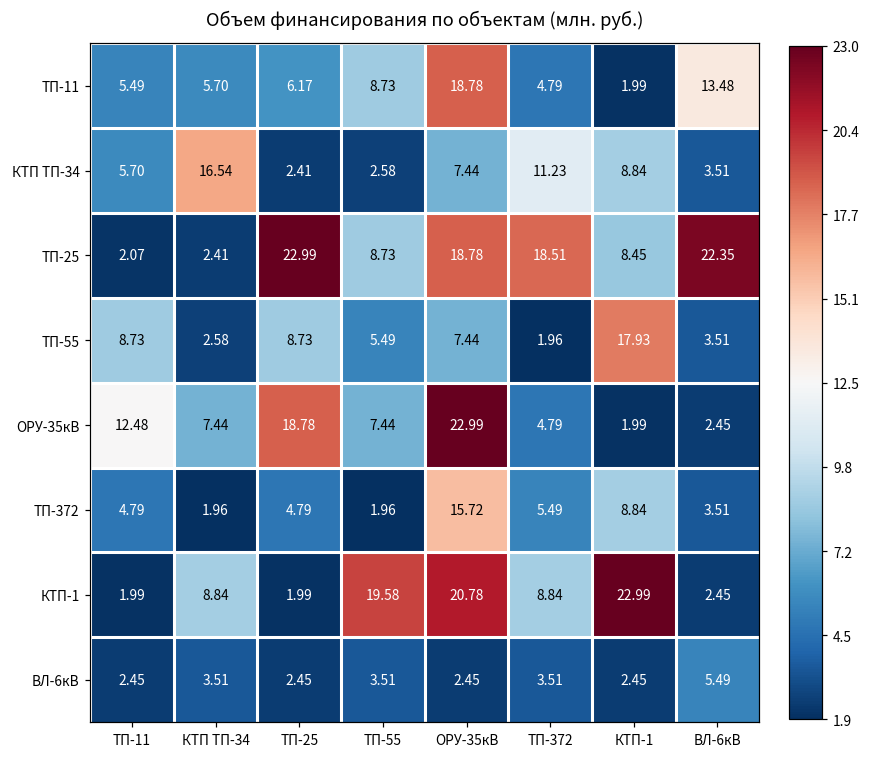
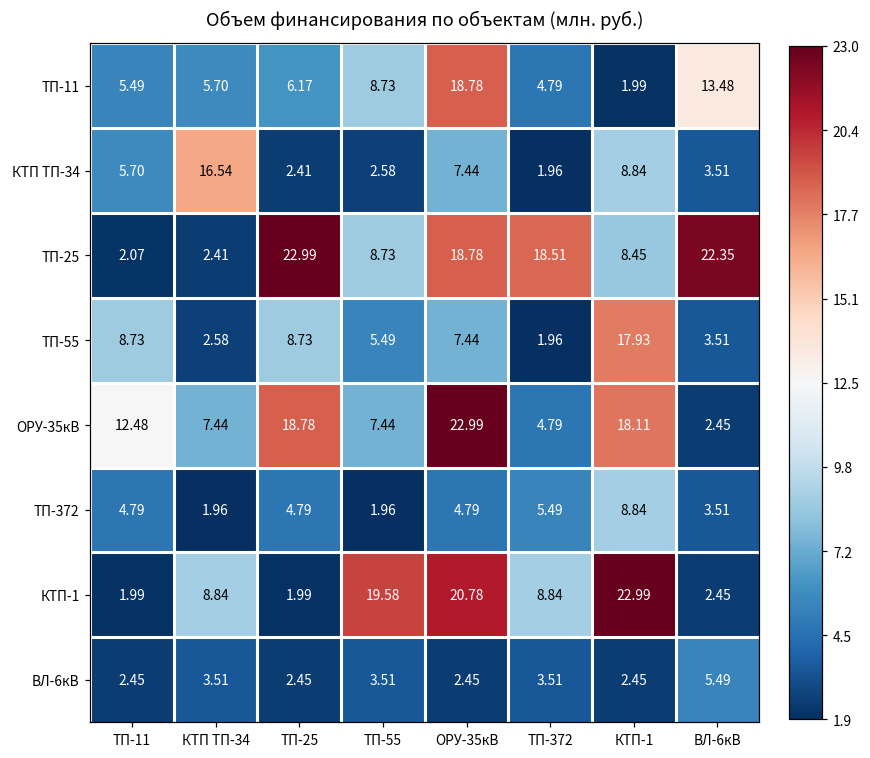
КТП ТП-34, ТП-372: 11.23 -> 1.96
ОРУ-35кВ, КТП-1: 1.99 -> 18.11
ТП-372, ОРУ-35кВ: 15.72 -> 4.79
